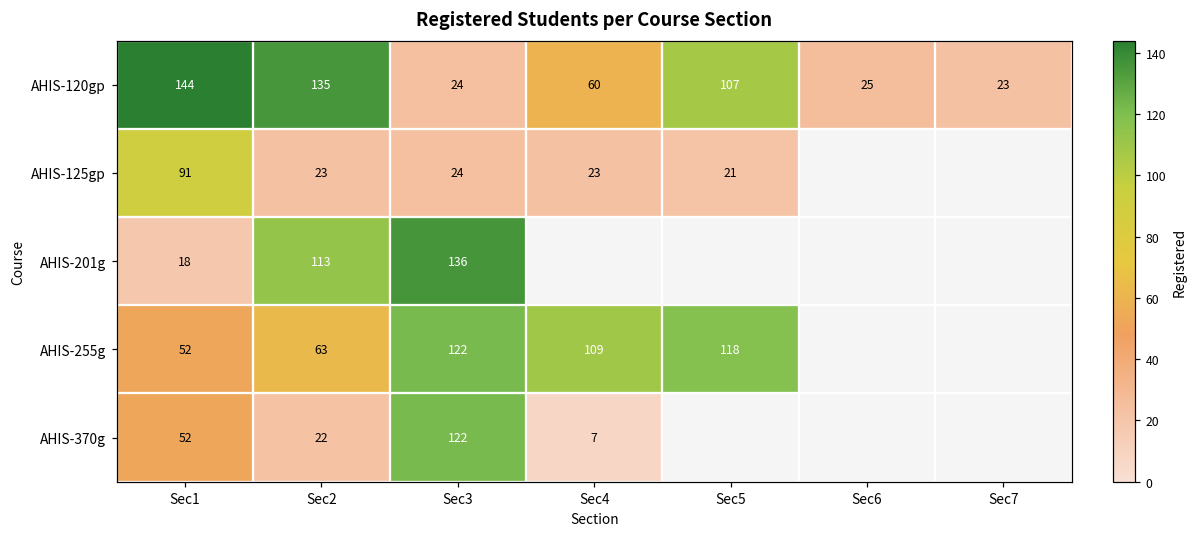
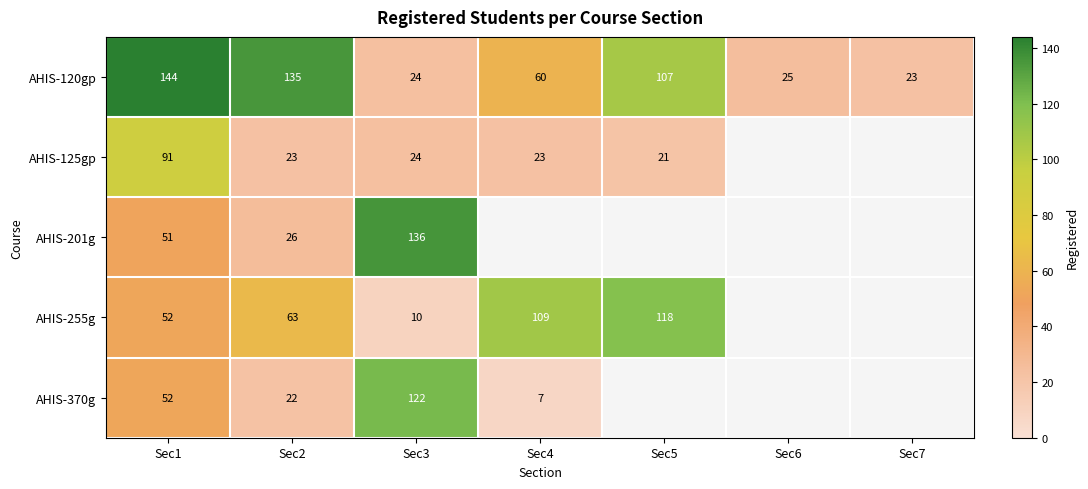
AHIS-201g, Sec1: 18 -> 51
AHIS-201g, Sec2: 113 -> 26
AHIS-255g, Sec3: 122 -> 10
